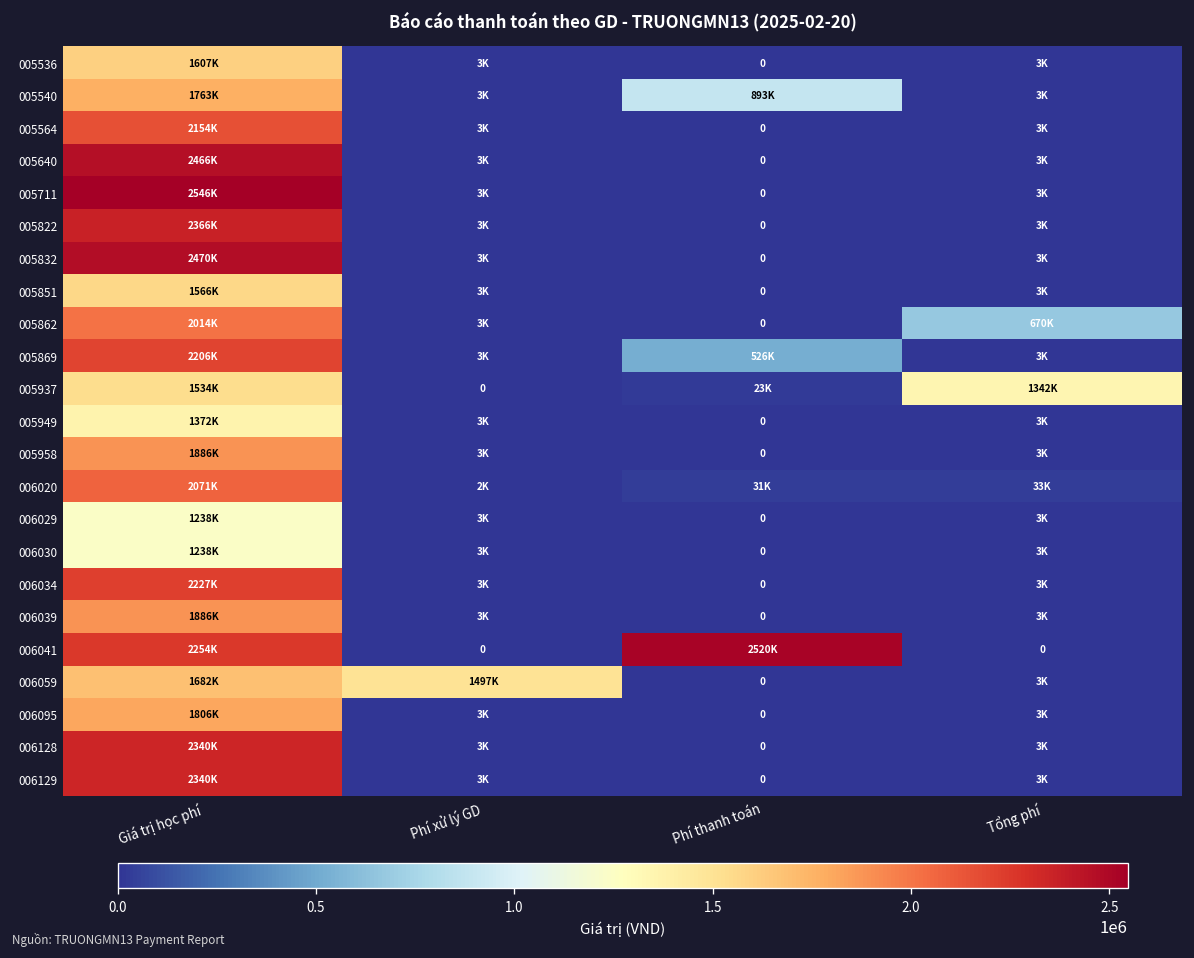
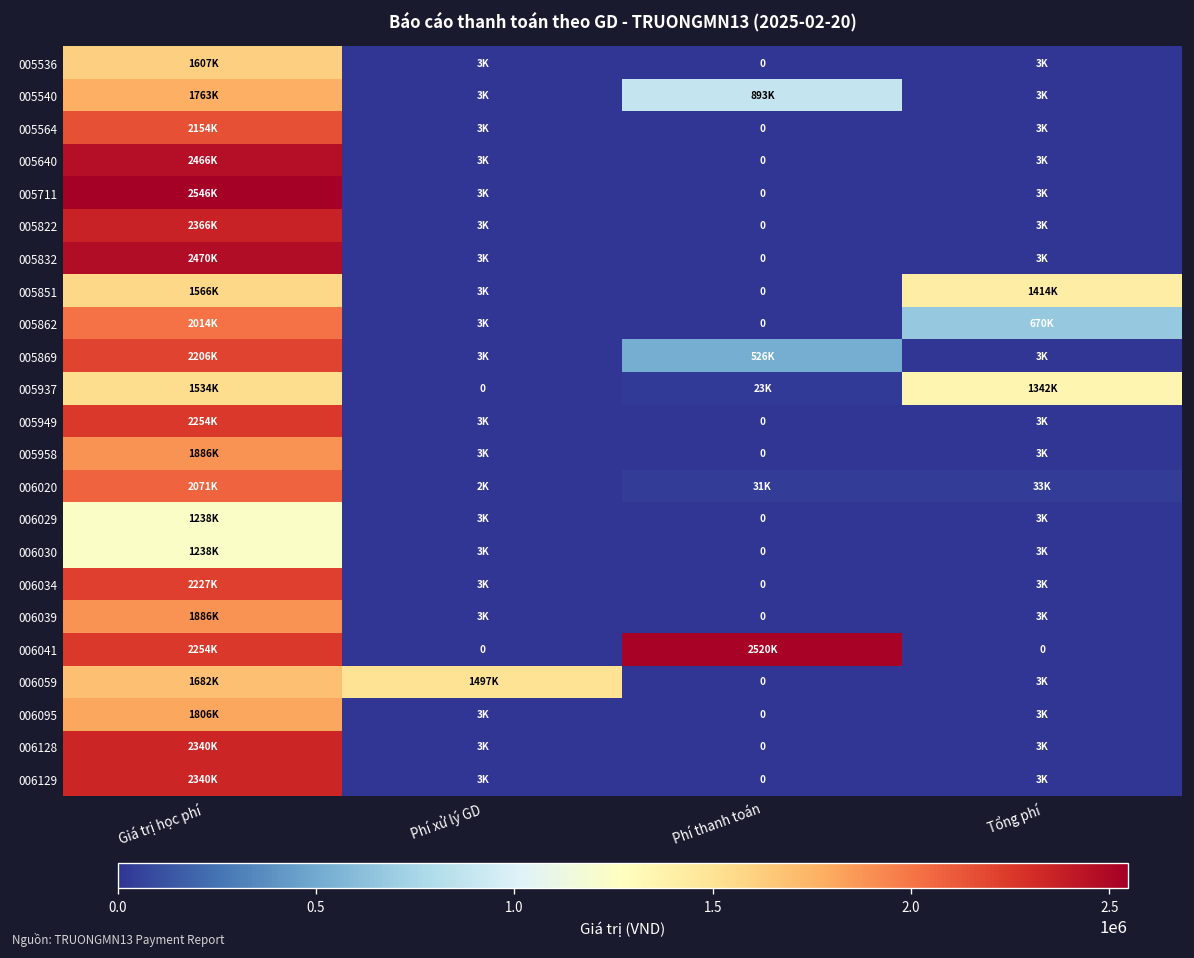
005851, Tổng phí: 3K -> 1414K
005949, Giá trị học phí: 1372K -> 2254K
